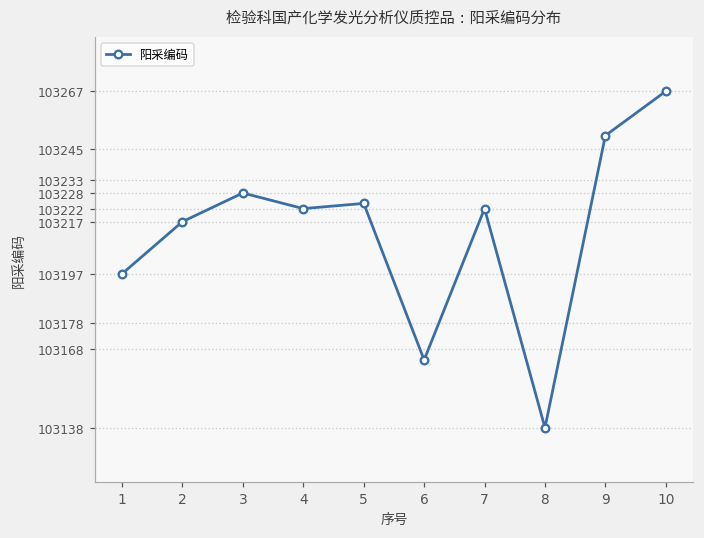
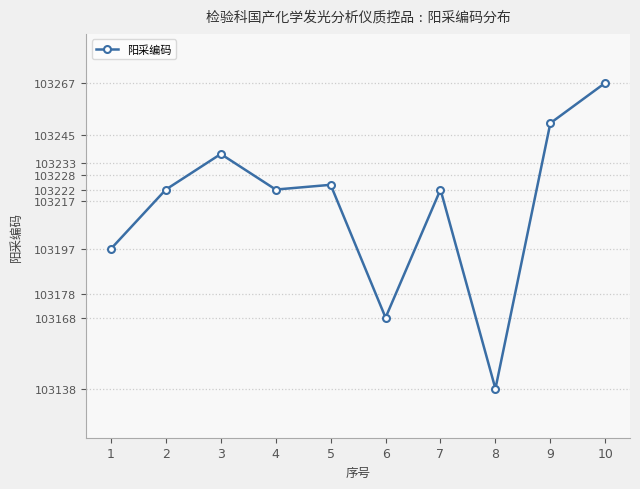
2: 103217 -> 103222
3: 103228 -> 103237
6: 103164 -> 103168
